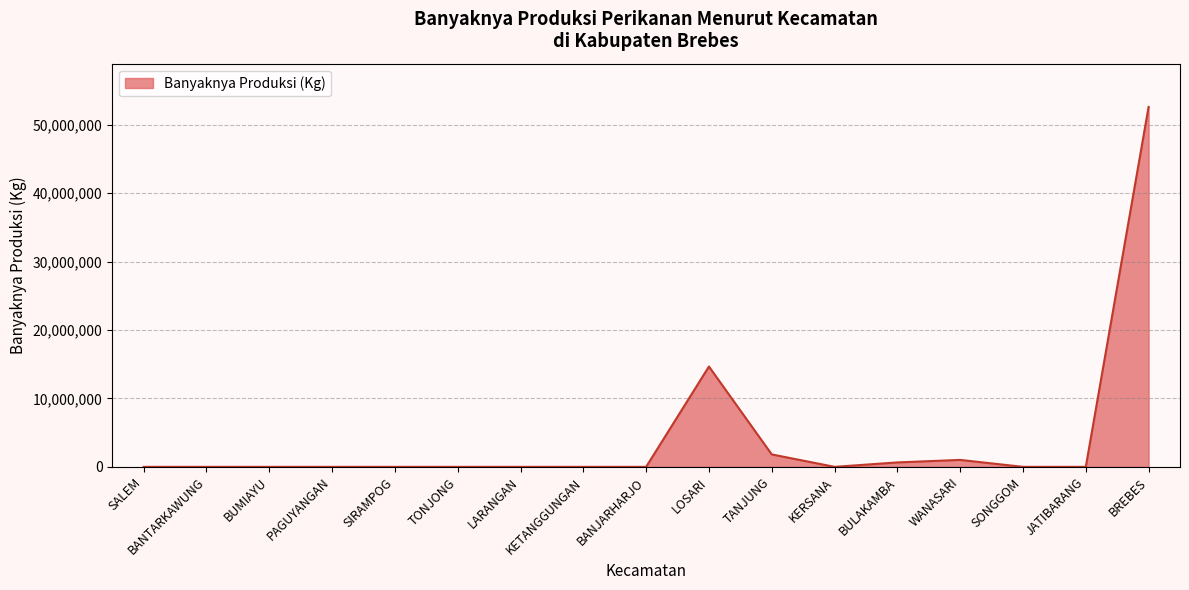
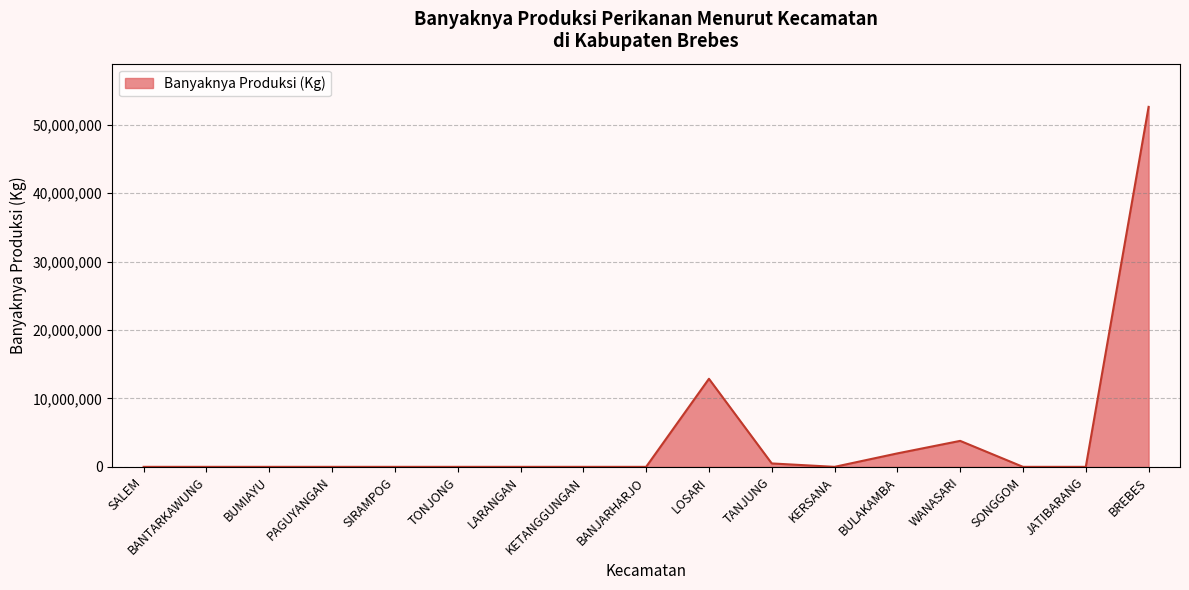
LOSARI: 15,000,000 -> 13,000,000
TANJUNG: 2,000,000 -> 0
BULAKAMBA: 1,000,000 -> 2,000,000
WANASARI: 1,000,000 -> 4,000,000
